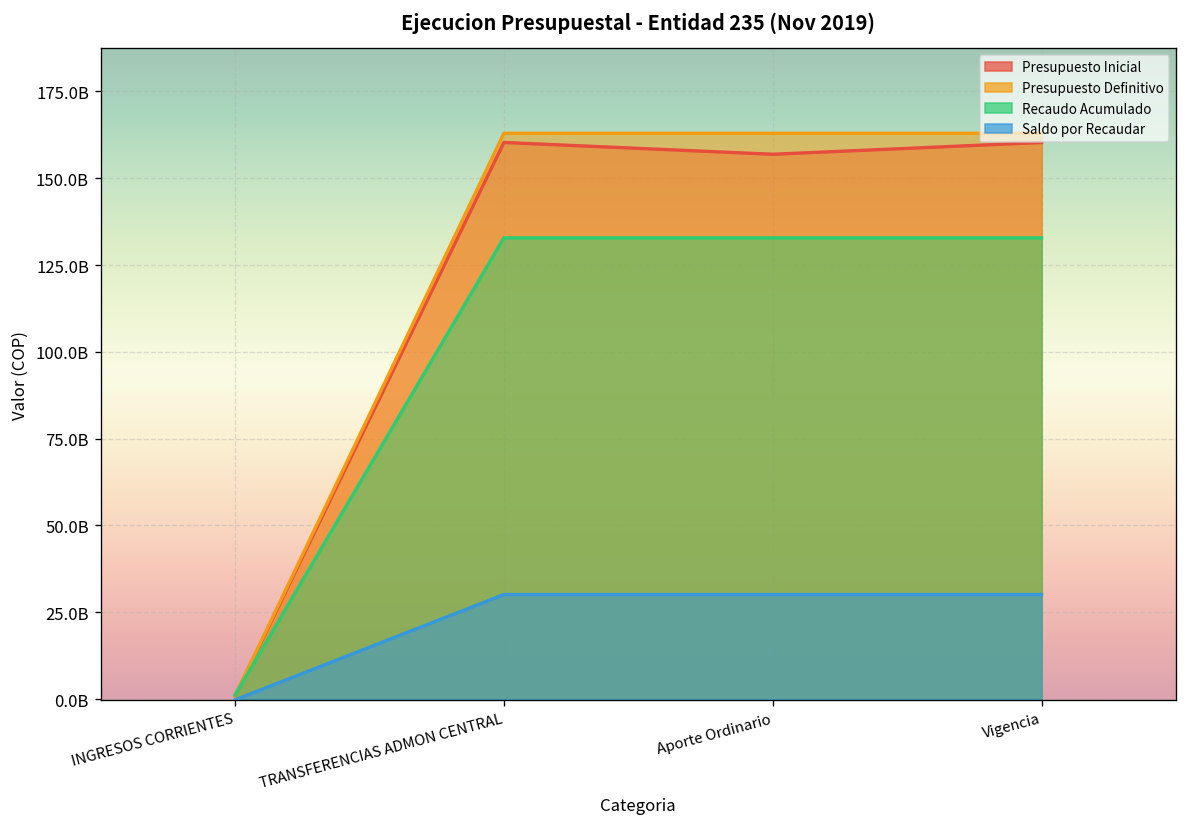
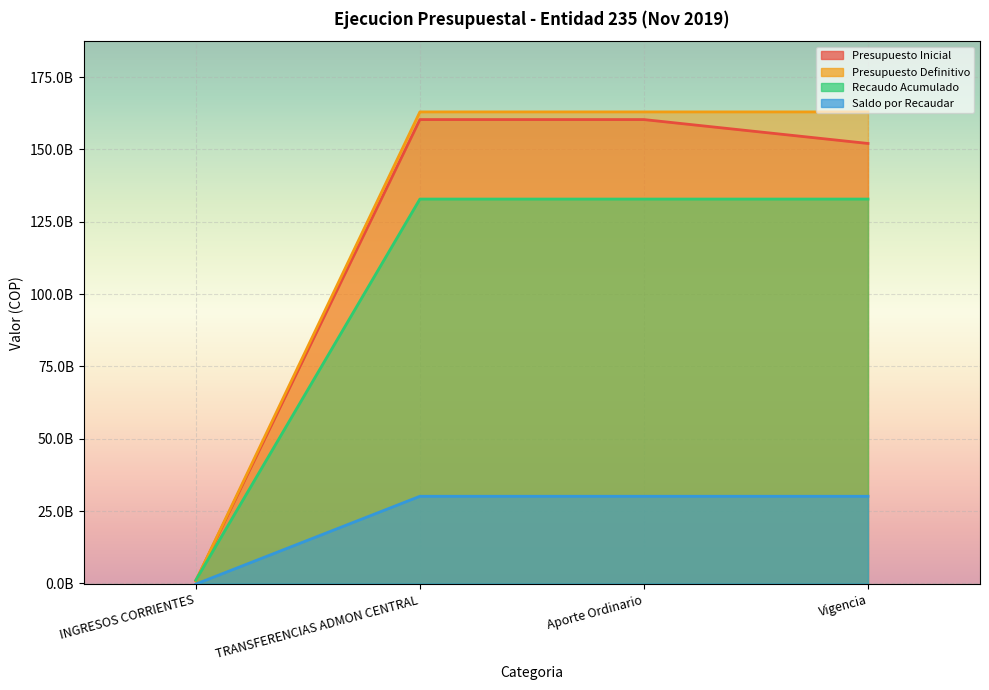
Presupuesto Inicial, Aporte Ordinario: 157000000000 -> 160000000000
Presupuesto Inicial, Vigencia: 160000000000 -> 152000000000
